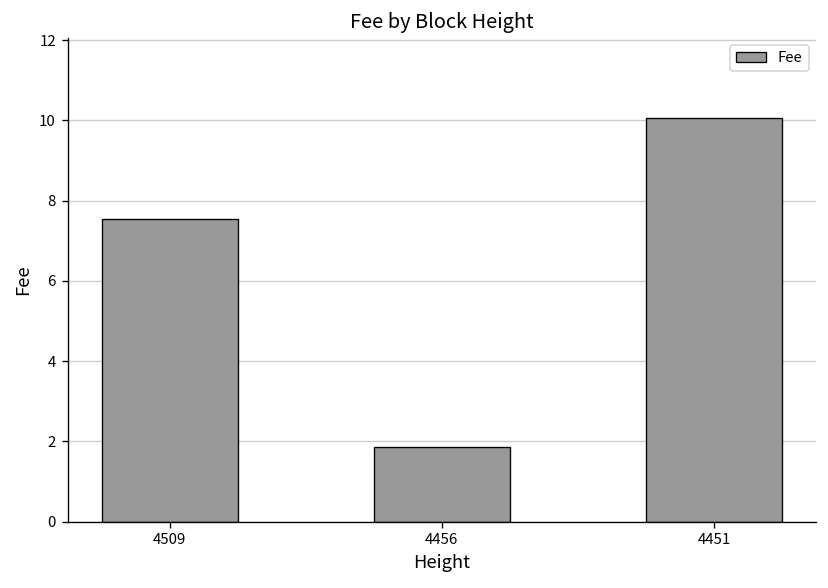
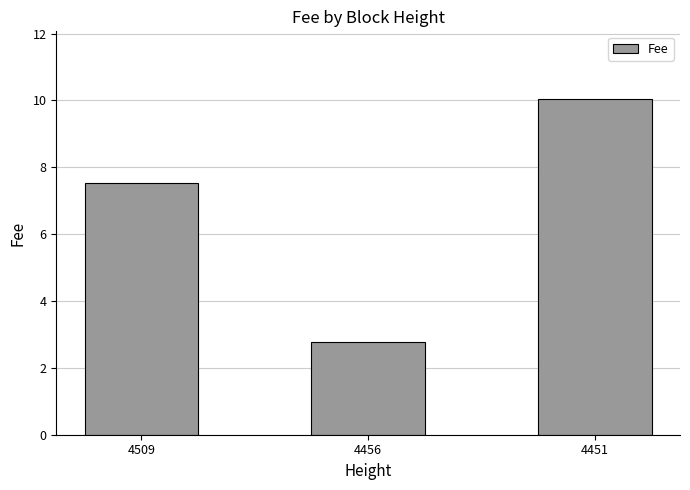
4456: 1.9 -> 2.8
